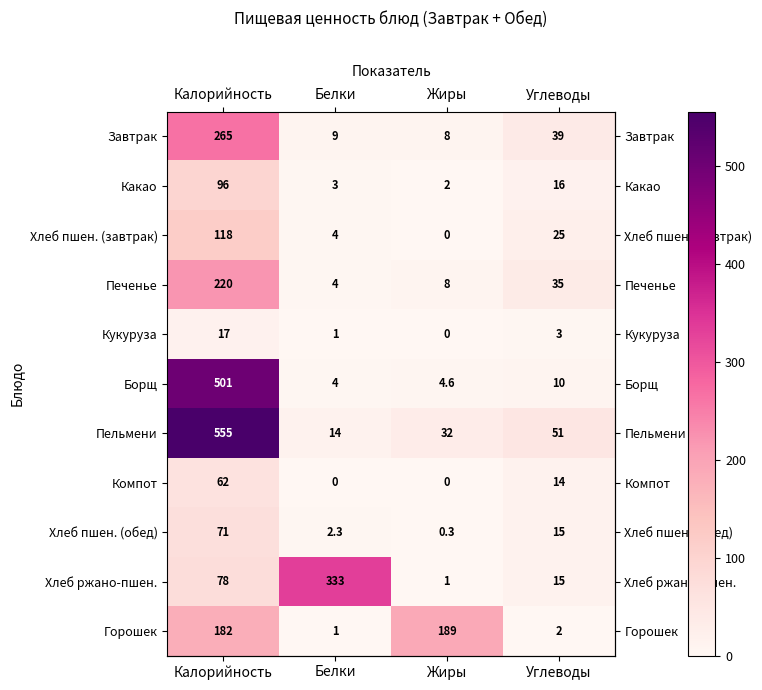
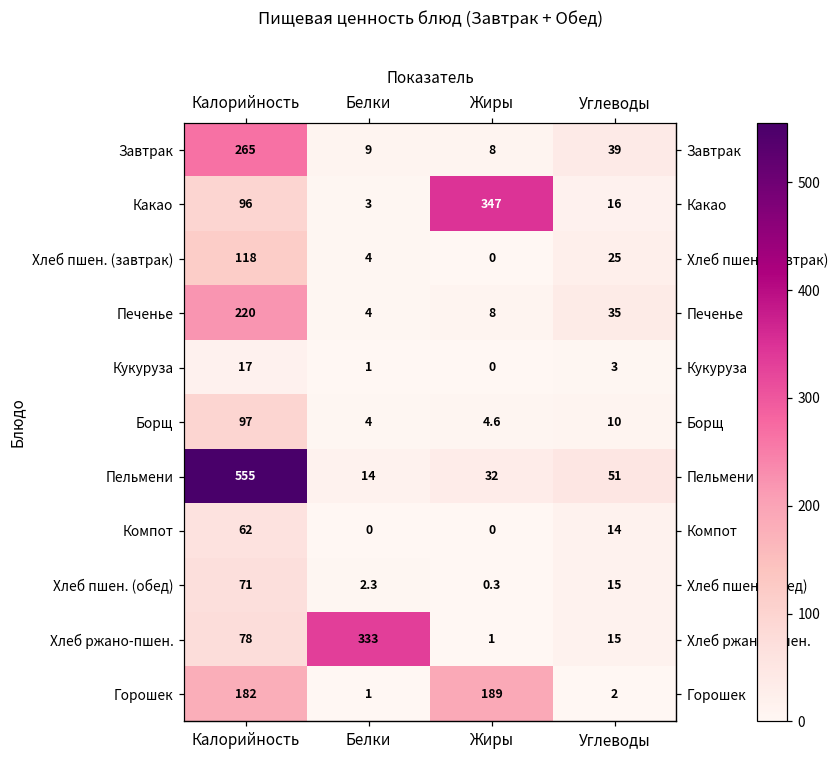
Какао, Жиры: 2 -> 347
Борщ, Калорийность: 501 -> 97
